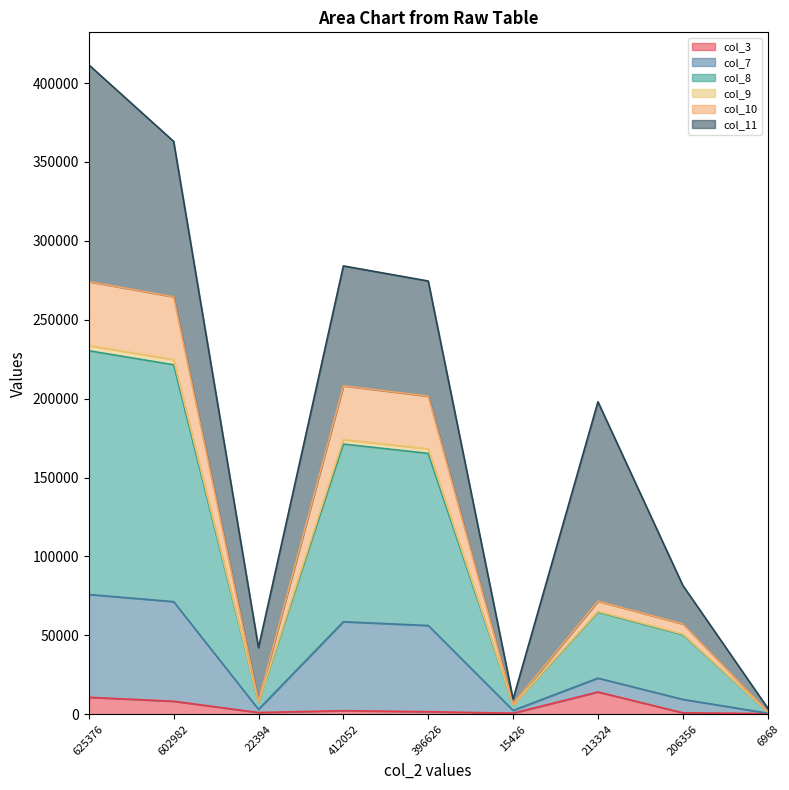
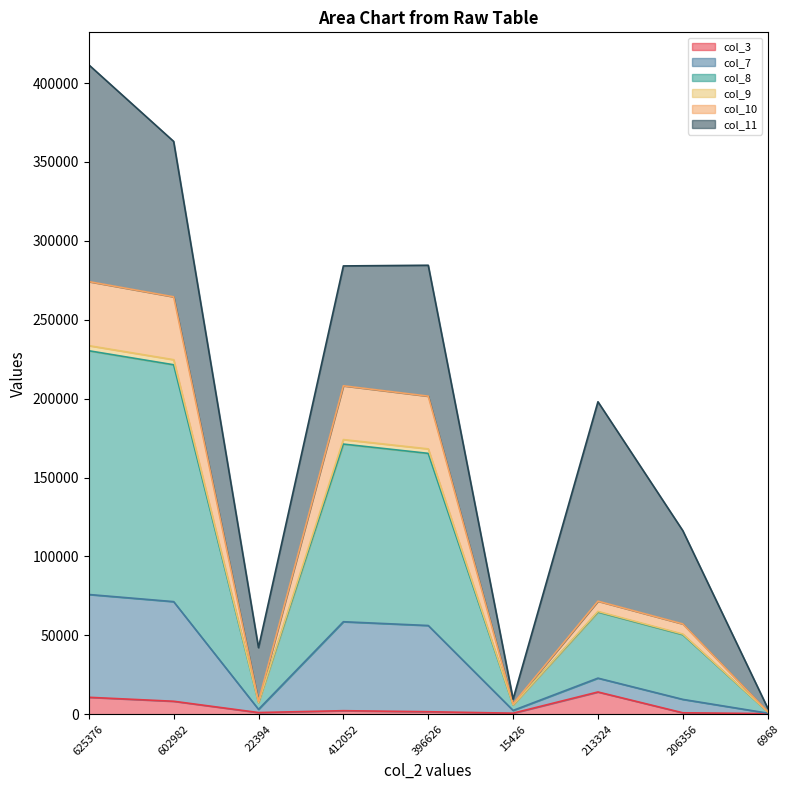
col_11, 396626: 73000 -> 83000
col_11, 206356: 24000 -> 59000
